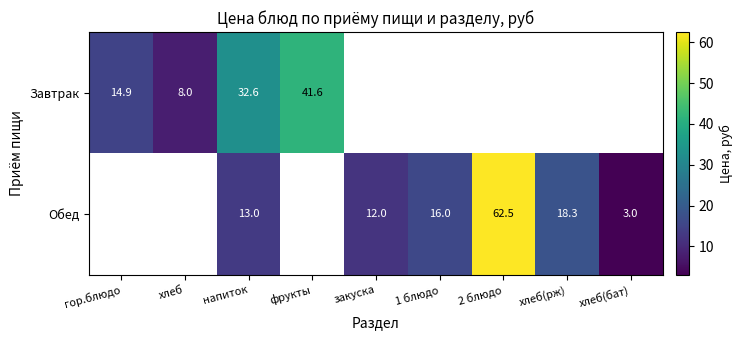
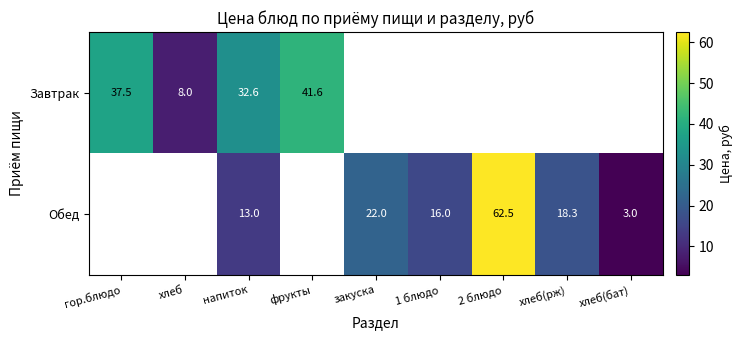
Завтрак, гор.блюдо: 14.9 -> 37.5
Обед, закуска: 12.0 -> 22.0
